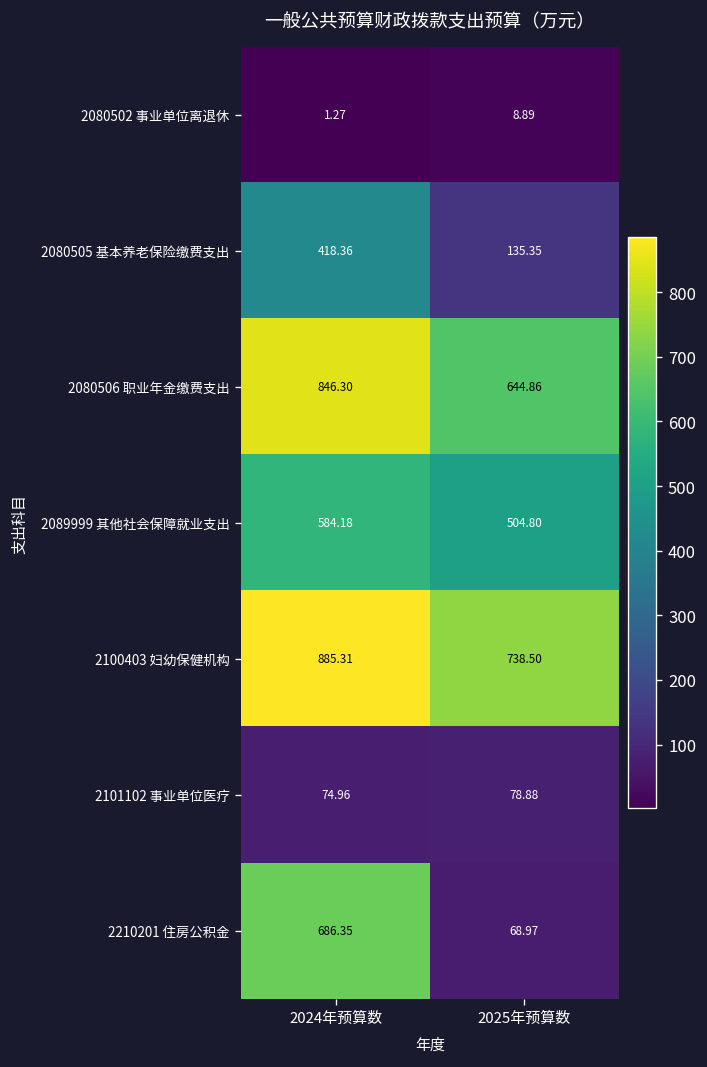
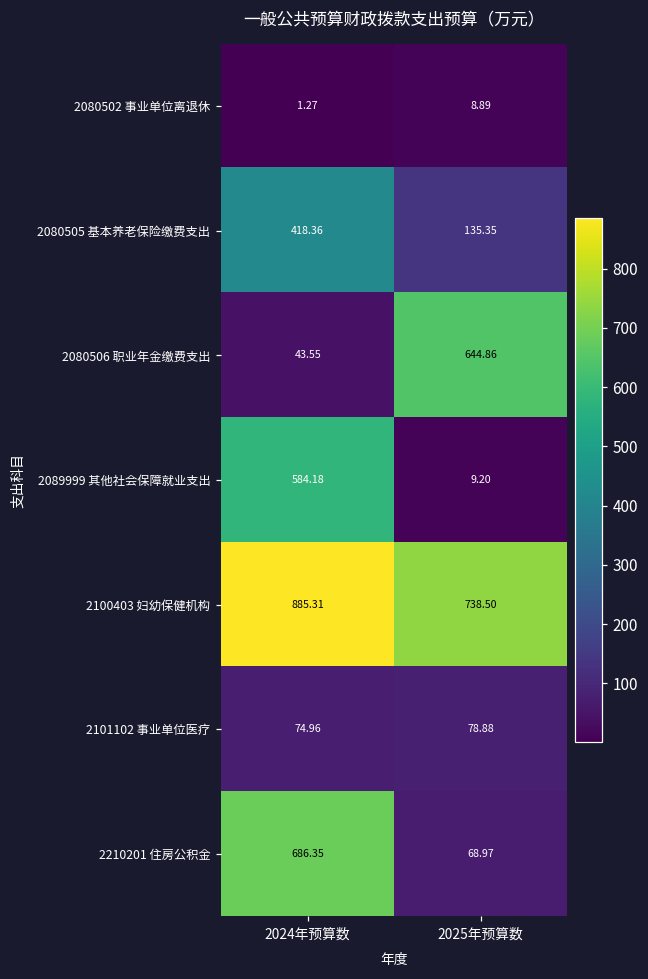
2080506 职业年金缴费支出, 2024年预算数: 846.30 -> 43.55
2089999 其他社会保障就业支出, 2025年预算数: 504.80 -> 9.20
